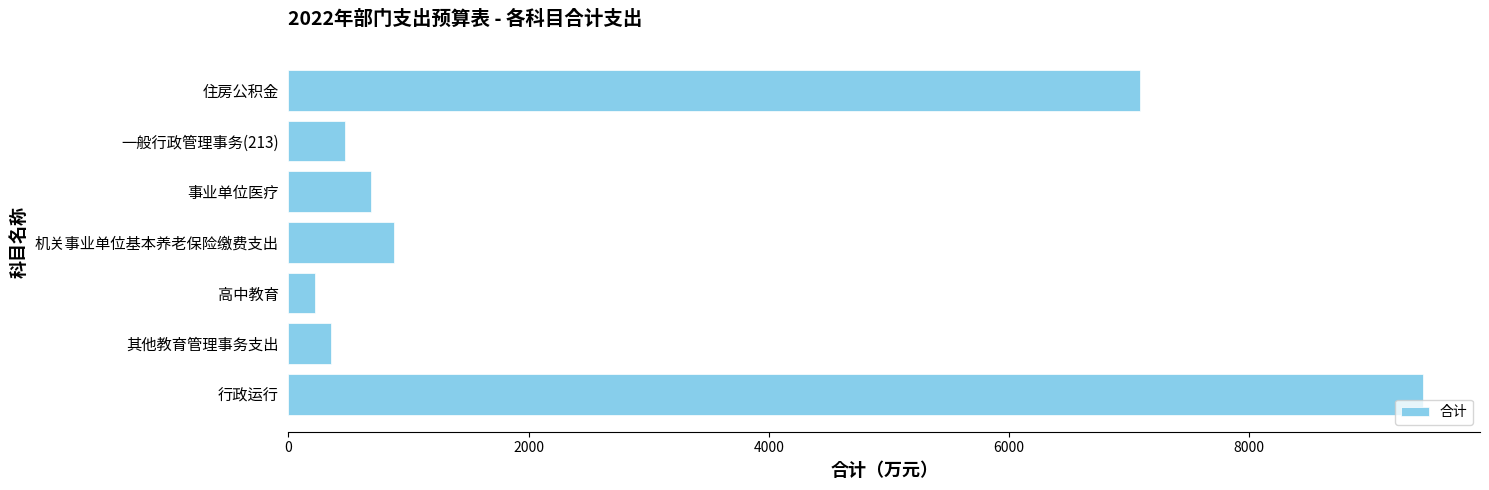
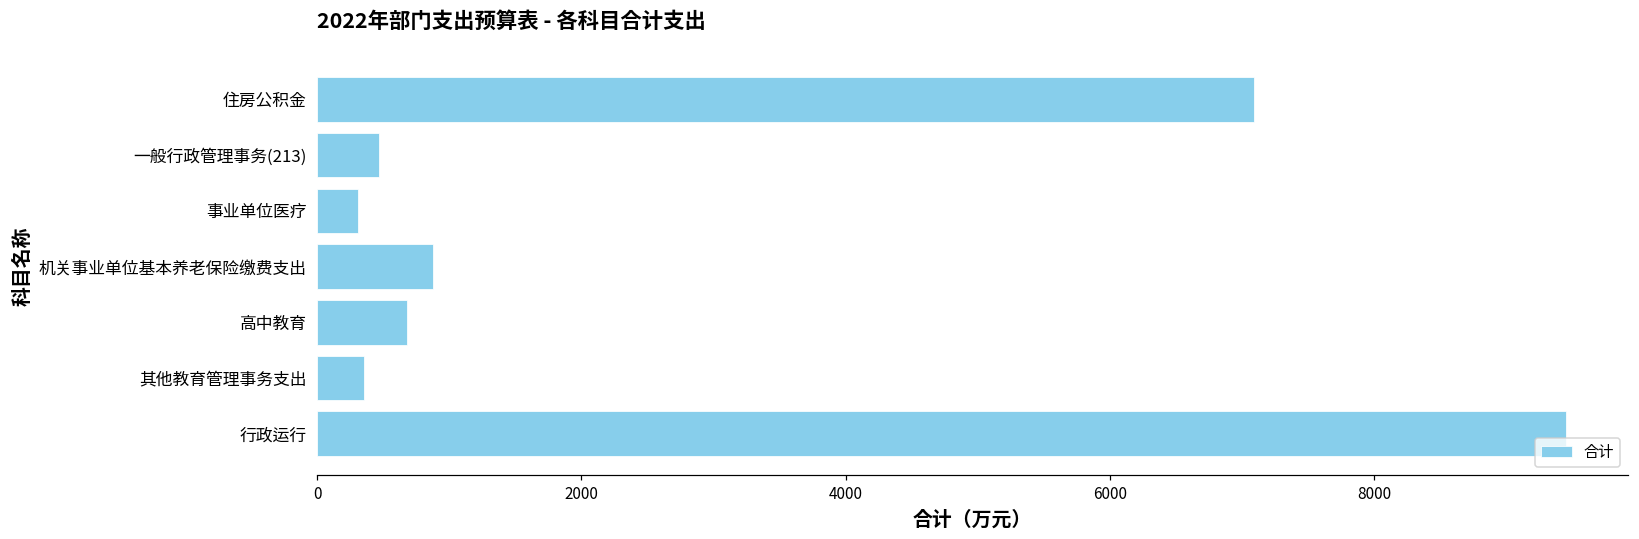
事业单位医疗: 690 -> 310
高中教育: 220 -> 680
